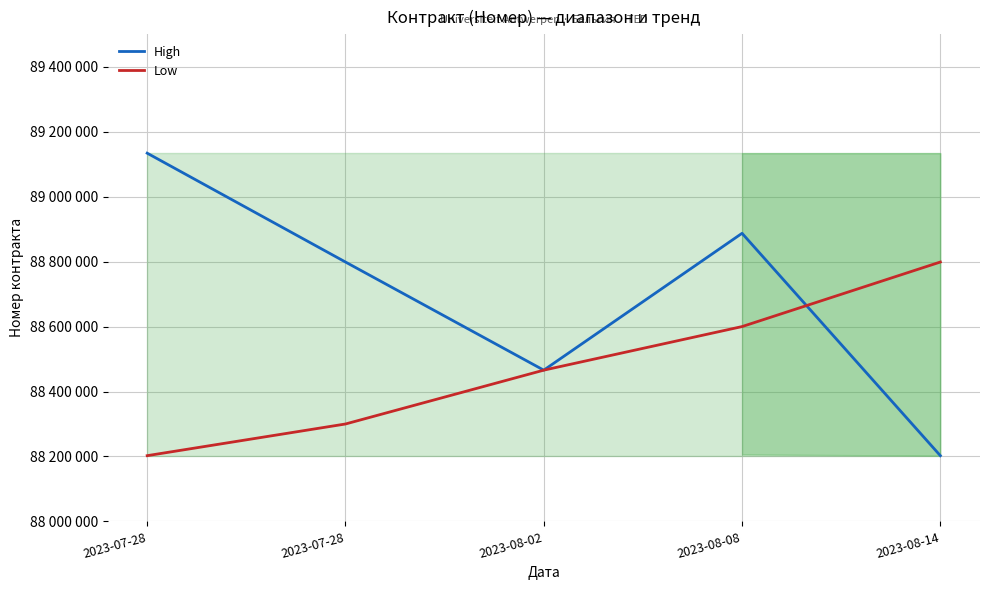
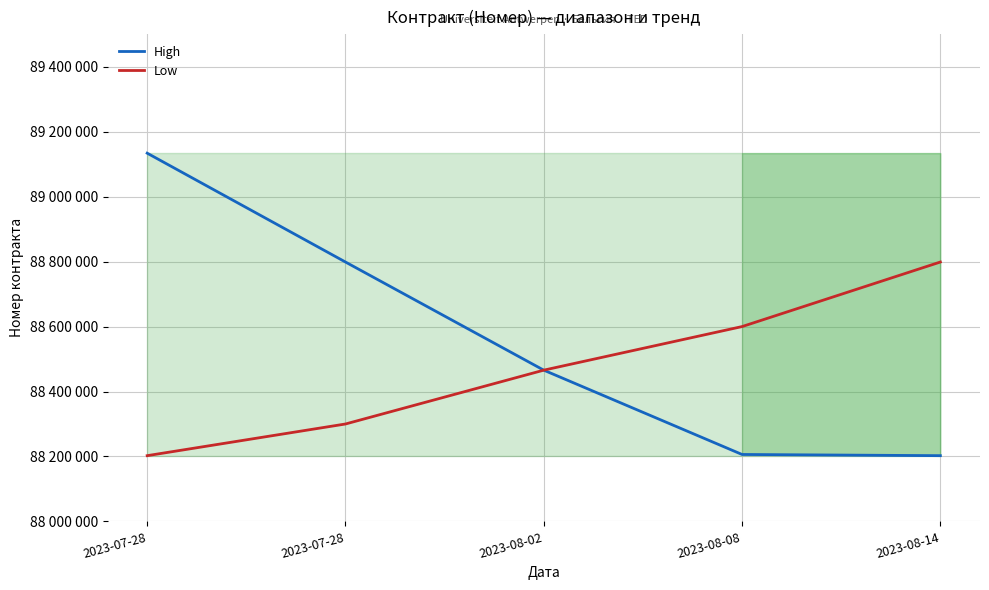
High, 2023-08-08: 88890000 -> 88210000
